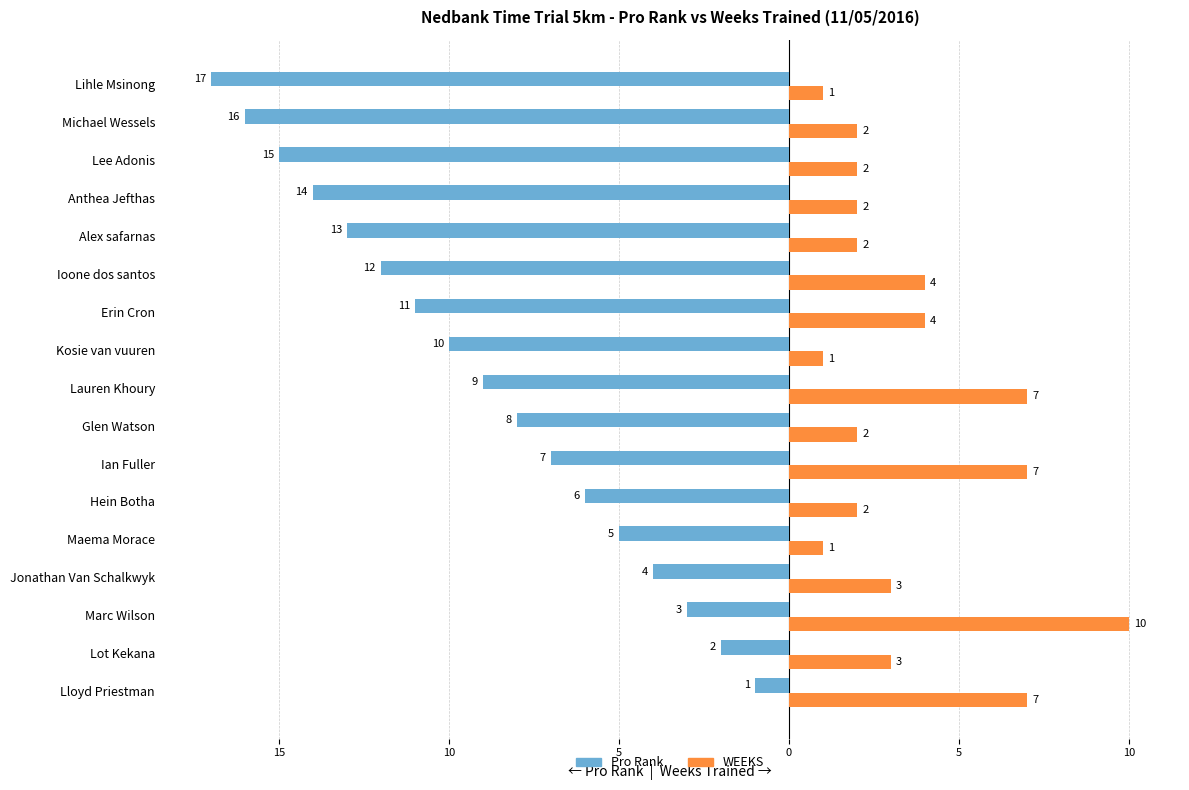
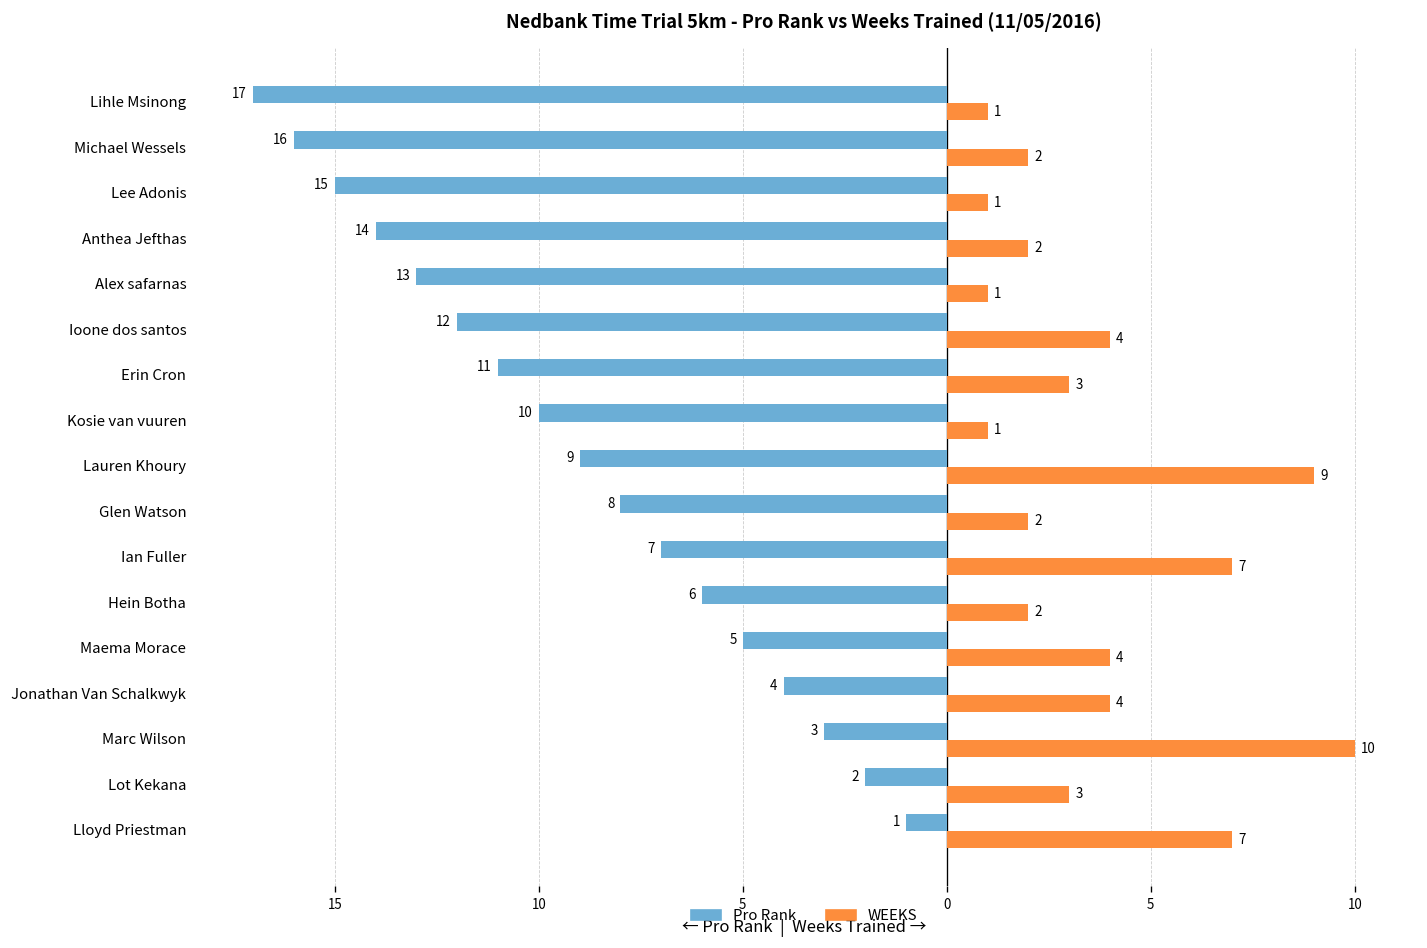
WEEKS, Lee Adonis: 2 -> 1
WEEKS, Alex safarnas: 2 -> 1
WEEKS, Erin Cron: 4 -> 3
WEEKS, Lauren Khoury: 7 -> 9
WEEKS, Maema Morace: 1 -> 4
WEEKS, Jonathan Van Schalkwyk: 3 -> 4
